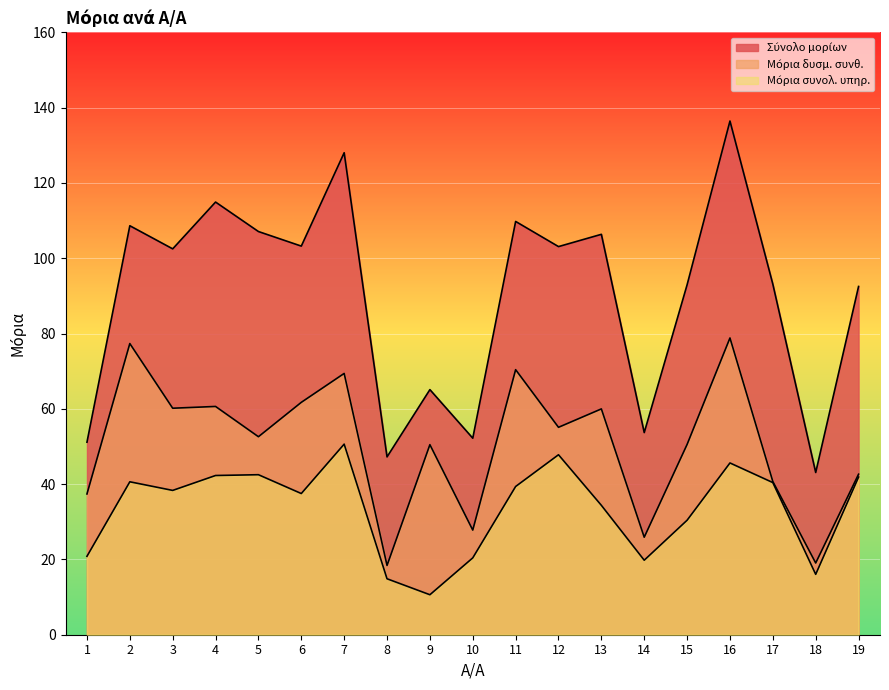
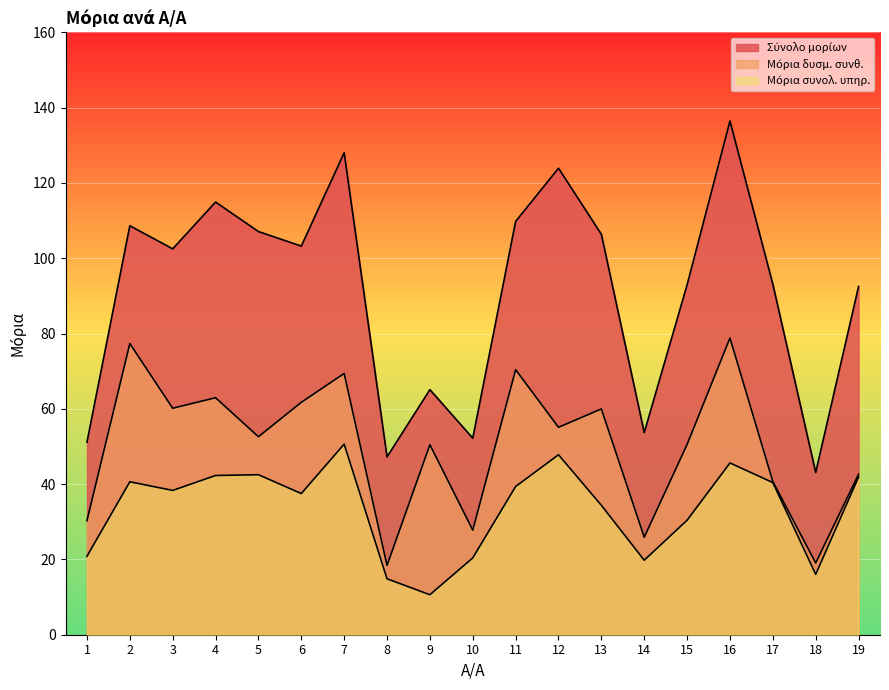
Μόρια δυσμ. συνθ., 1: 37 -> 30
Μόρια δυσμ. συνθ., 4: 61 -> 63
Σύνολο μορίων, 12: 103 -> 124
